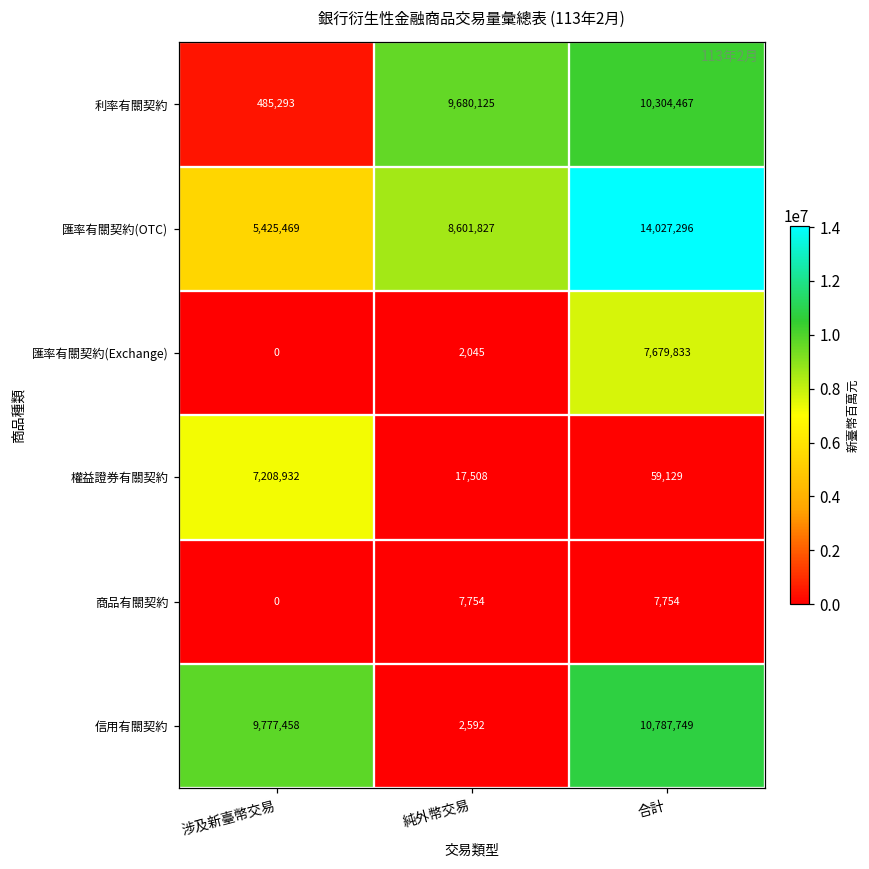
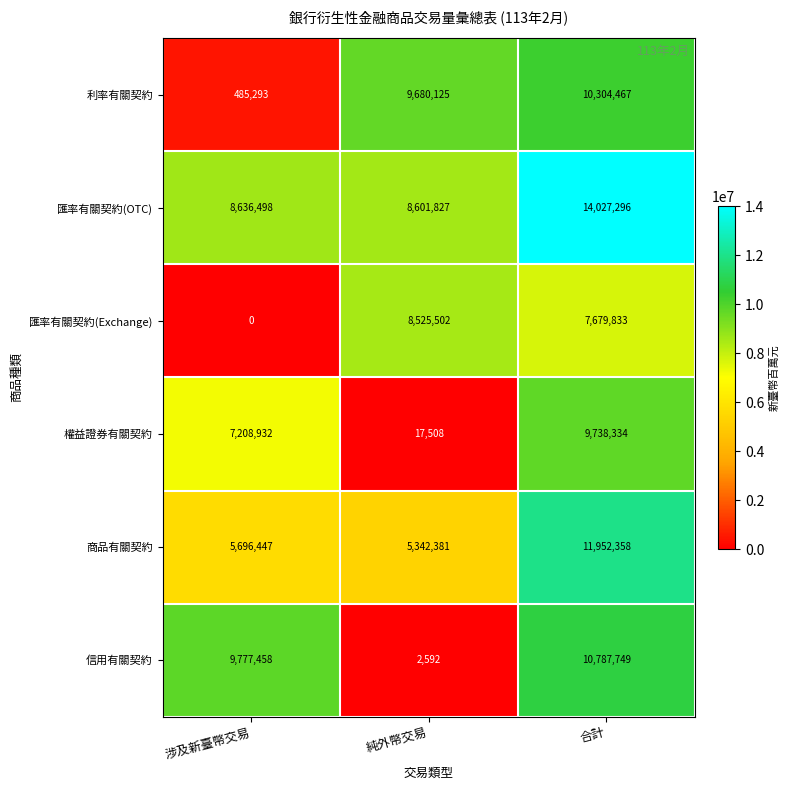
匯率有關契約(OTC), 涉及新臺幣交易: 5,425,469 -> 8,636,498
匯率有關契約(Exchange), 純外幣交易: 2,045 -> 8,525,502
權益證券有關契約, 合計: 59,129 -> 9,738,334
商品有關契約, 涉及新臺幣交易: 0 -> 5,696,447
商品有關契約, 純外幣交易: 7,754 -> 5,342,381
商品有關契約, 合計: 7,754 -> 11,952,358
